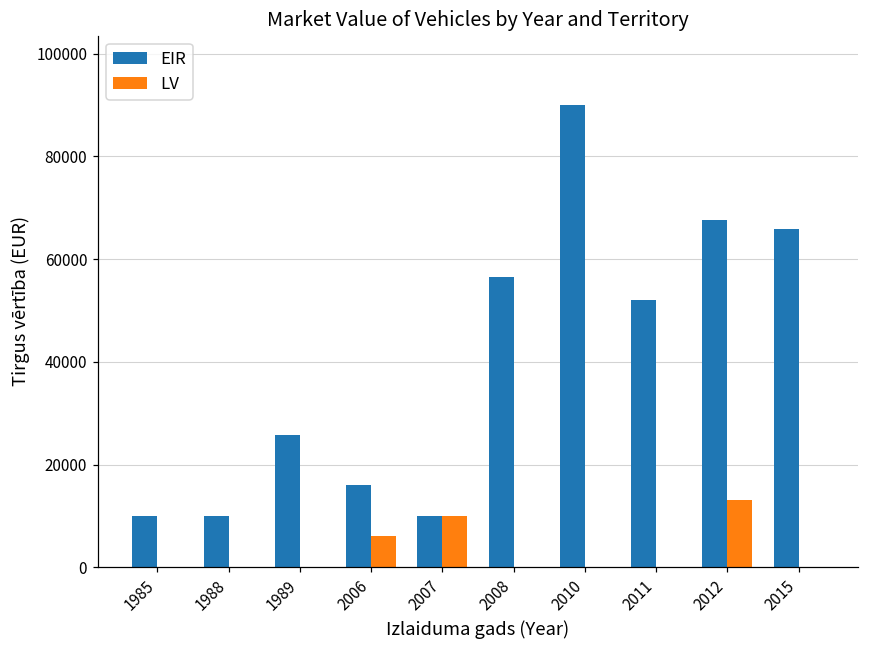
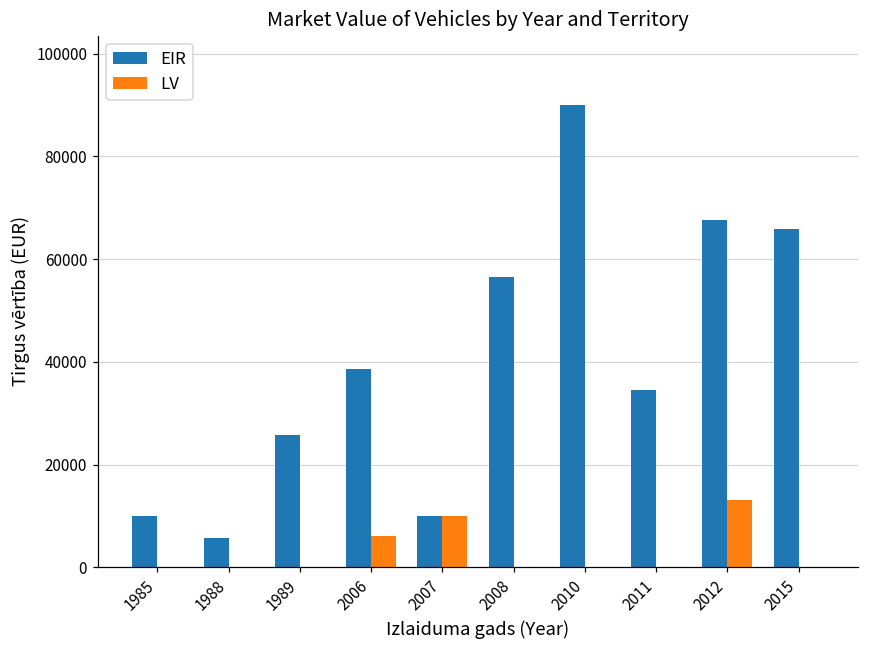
EIR, 1988: 10000 -> 6000
EIR, 2006: 16000 -> 39000
EIR, 2011: 52000 -> 35000
